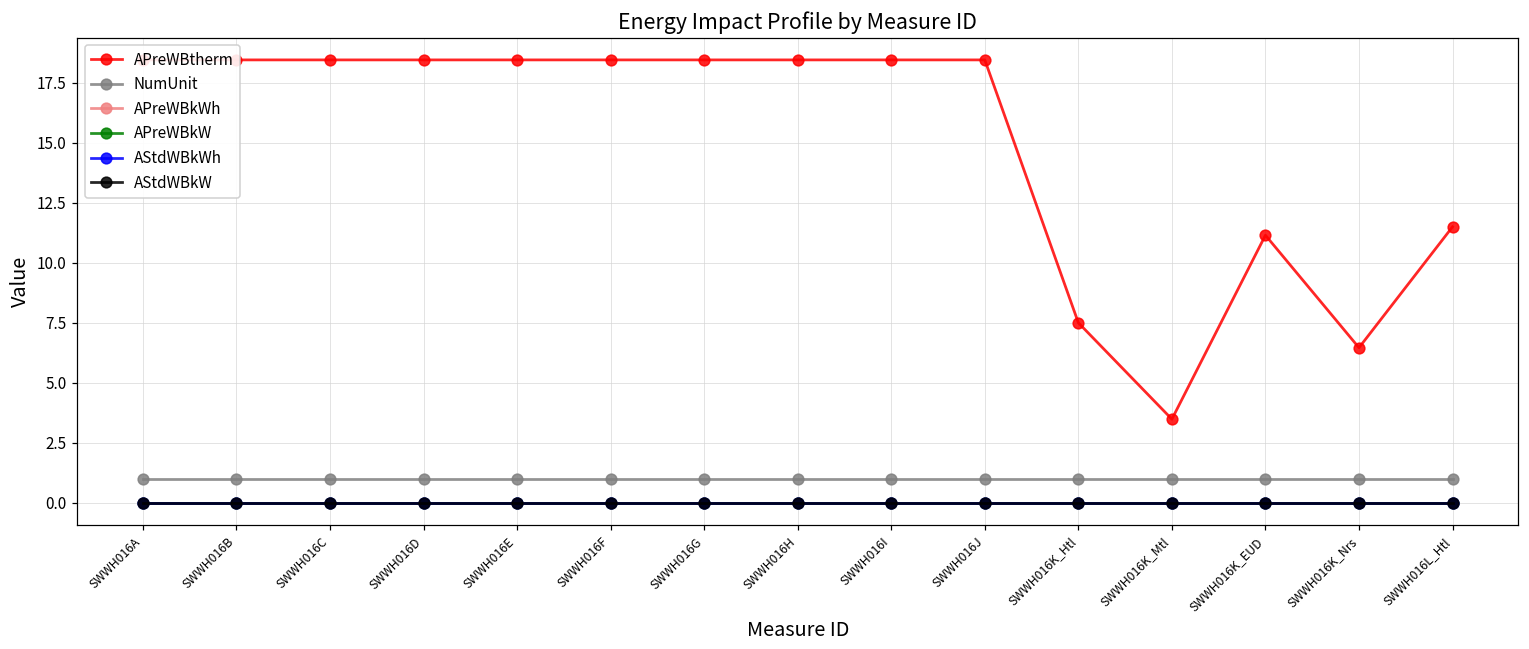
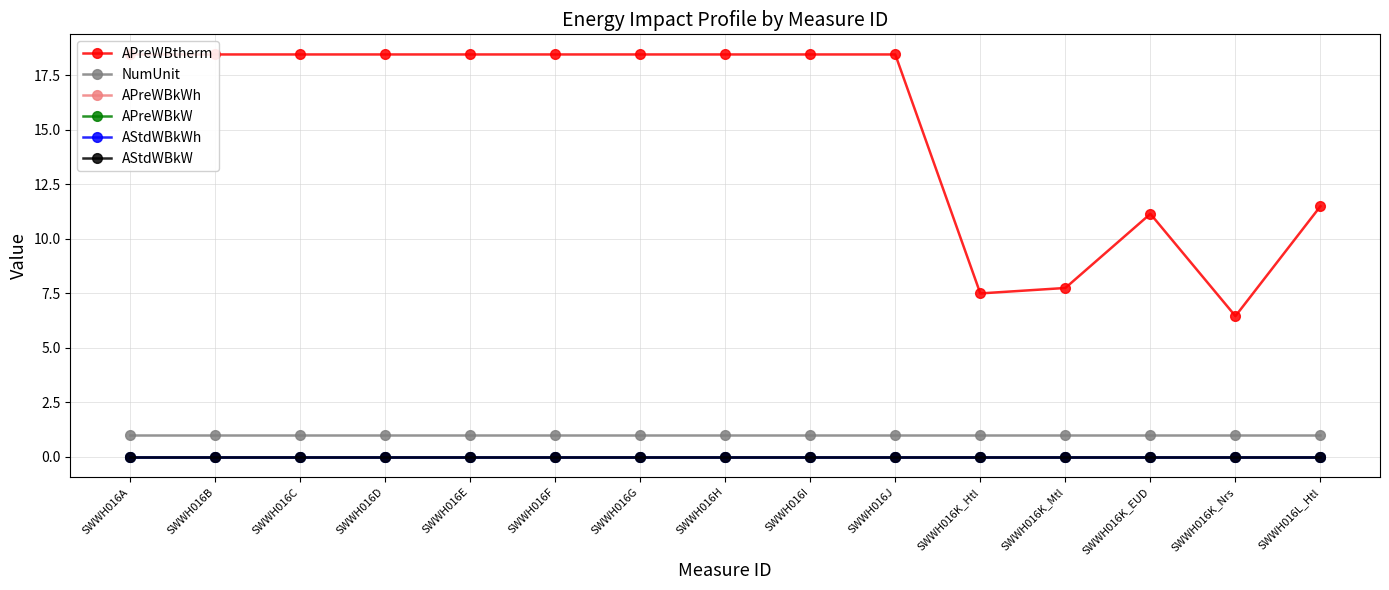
APreWBtherm, SWWH016K_Mtl: 3.5 -> 7.8
